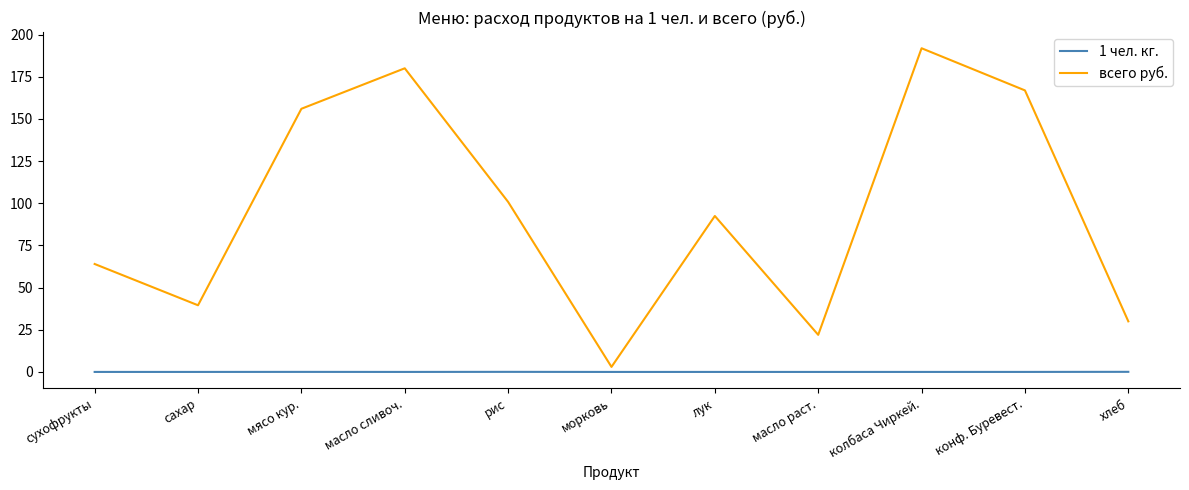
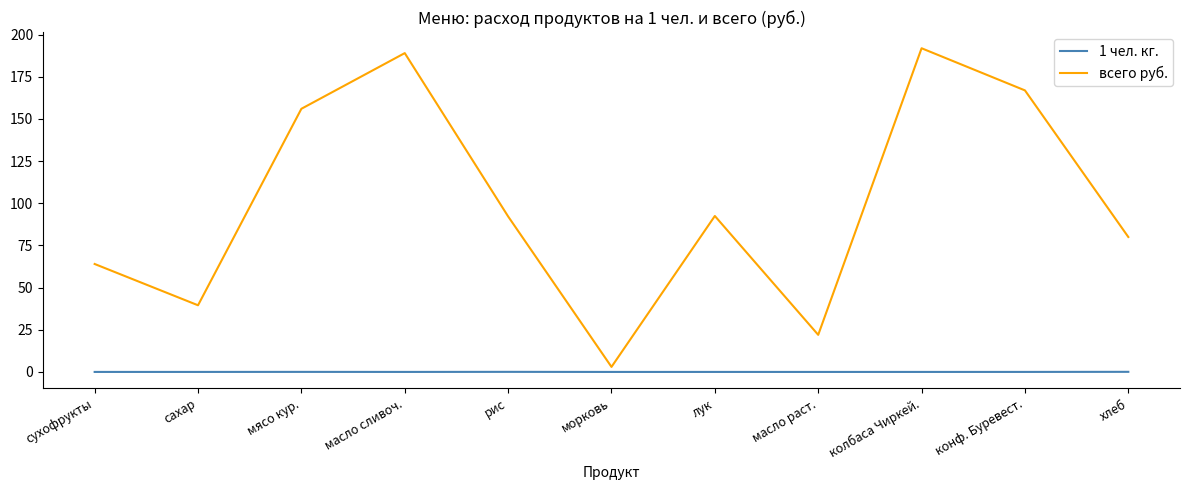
всего руб., масло сливоч.: 180 -> 189
всего руб., рис: 101 -> 92
всего руб., хлеб: 30 -> 80
